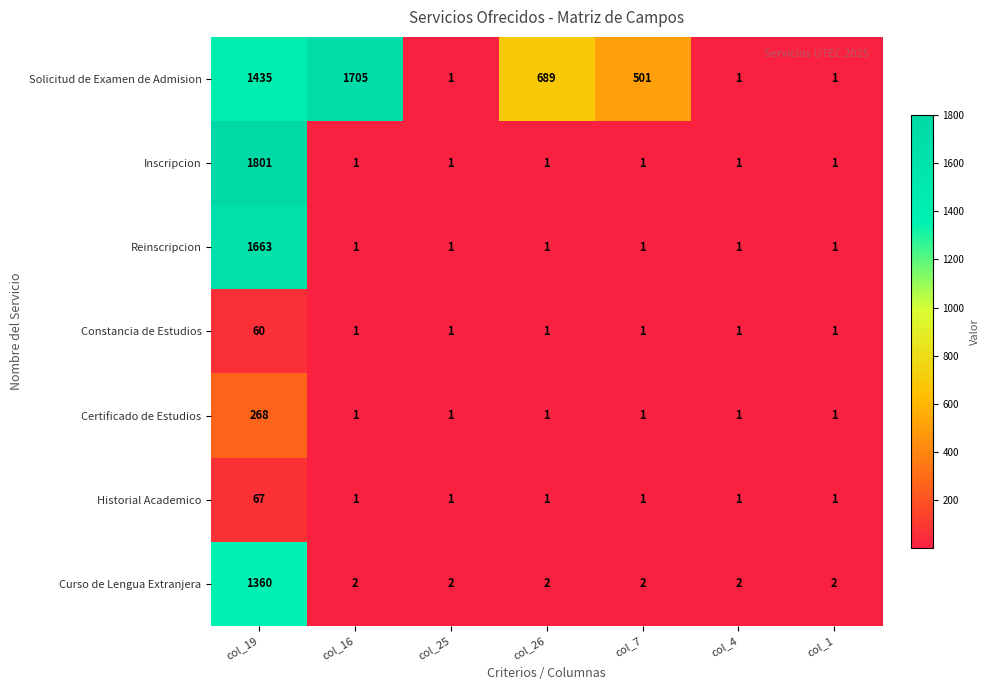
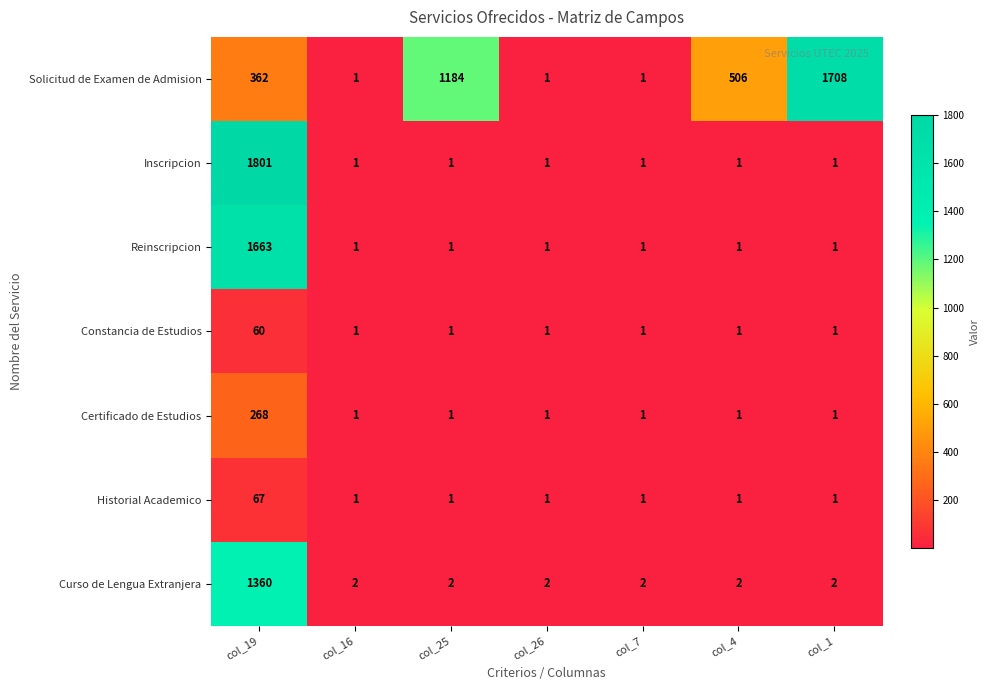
Solicitud de Examen de Admision, col_19: 1435 -> 362
Solicitud de Examen de Admision, col_16: 1705 -> 1
Solicitud de Examen de Admision, col_25: 1 -> 1184
Solicitud de Examen de Admision, col_26: 689 -> 1
Solicitud de Examen de Admision, col_7: 501 -> 1
Solicitud de Examen de Admision, col_4: 1 -> 506
Solicitud de Examen de Admision, col_1: 1 -> 1708
